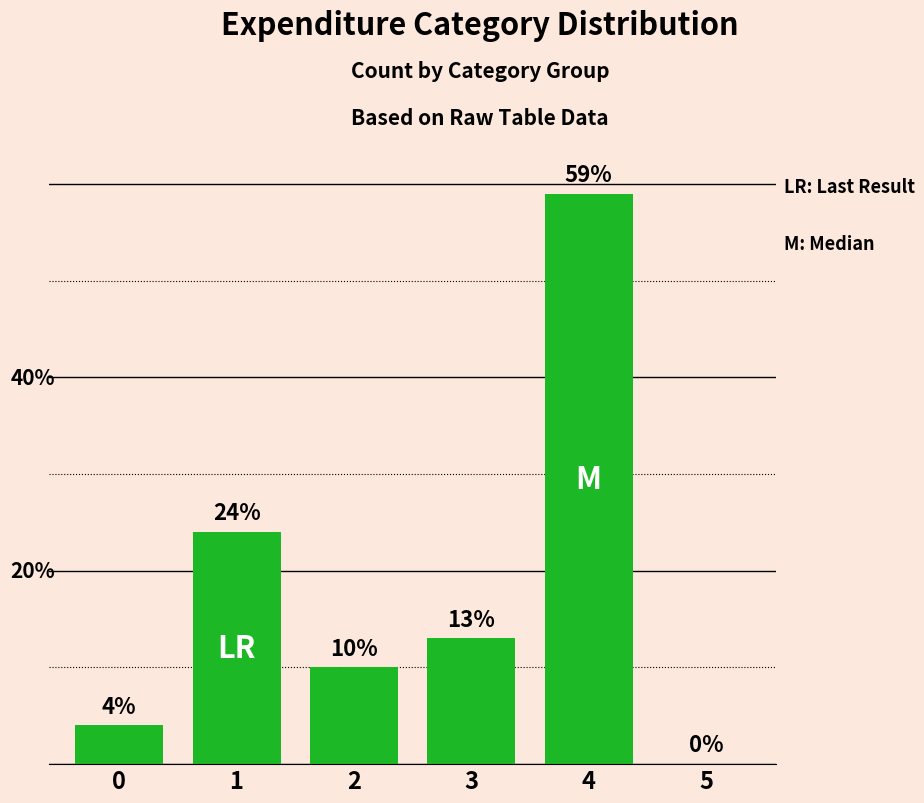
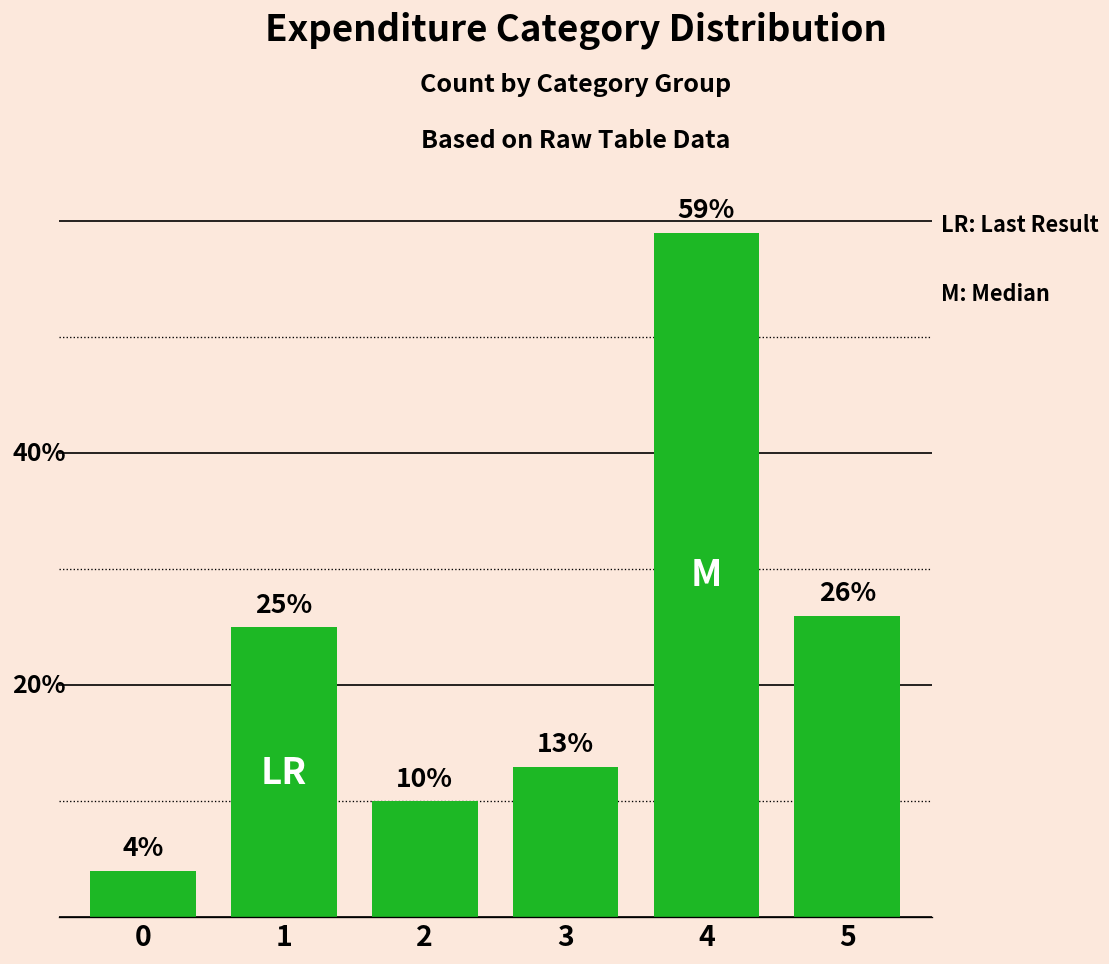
1: 24% -> 25%
5: 0% -> 26%
